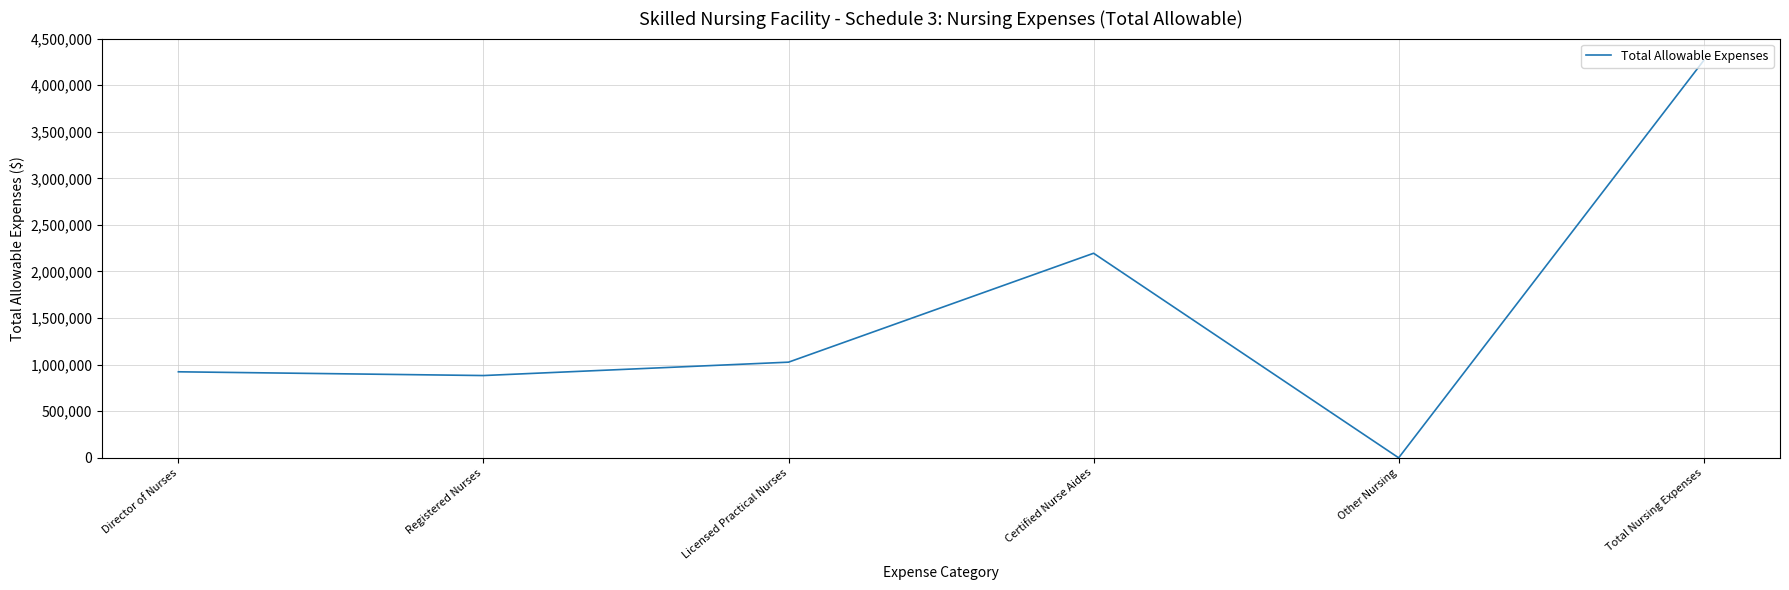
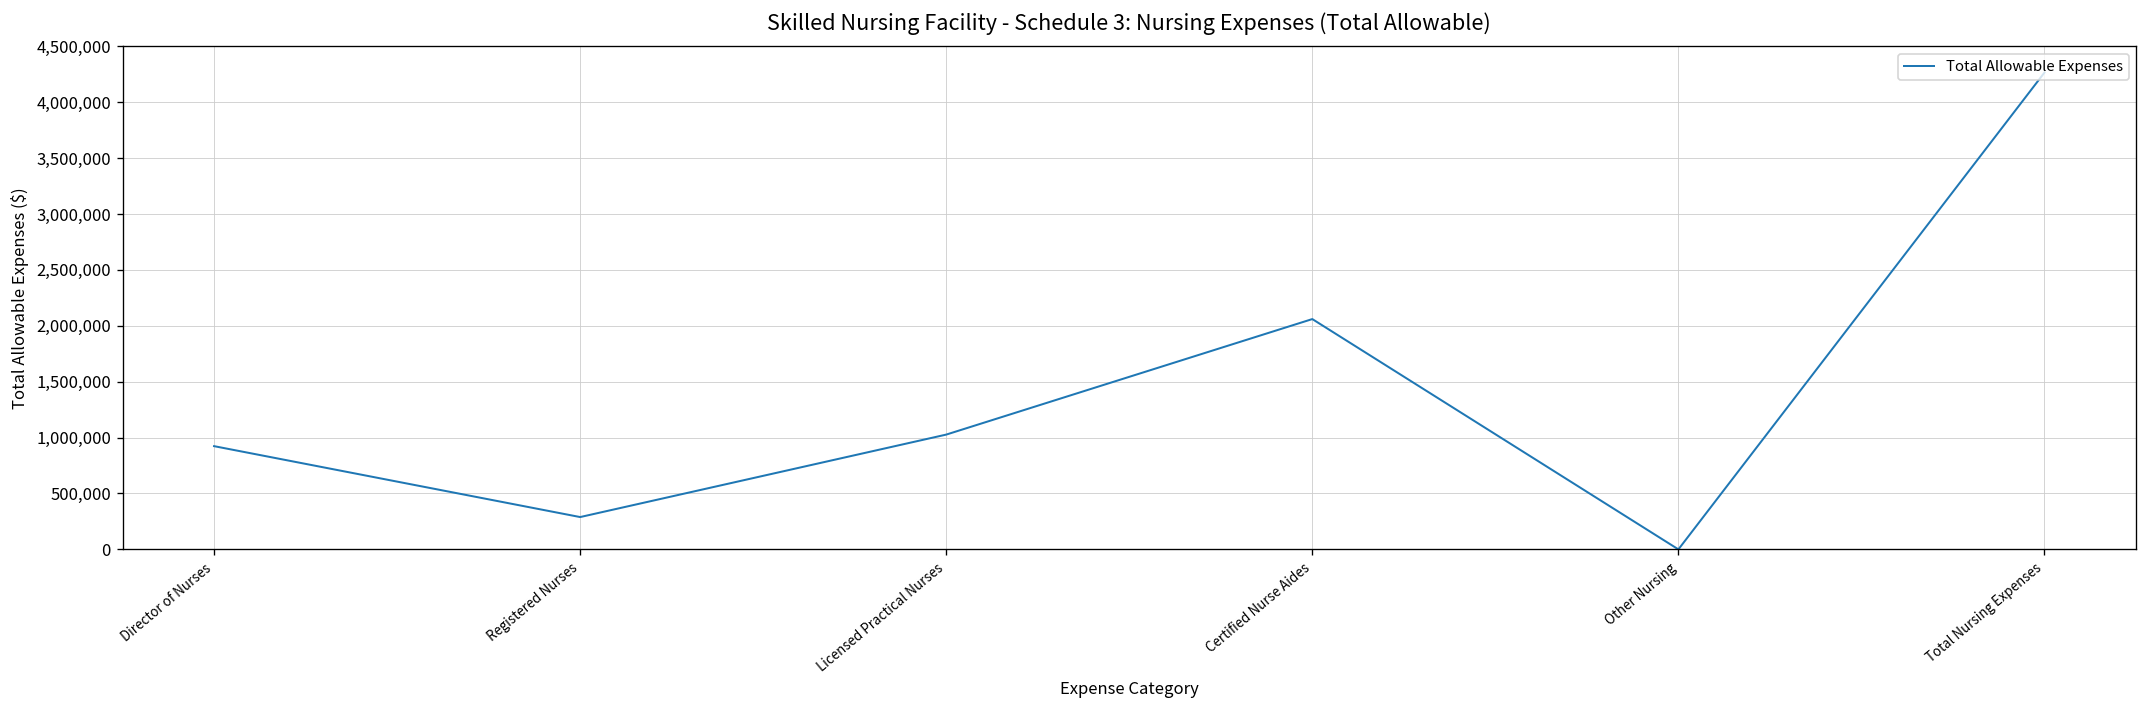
Registered Nurses: 900,000 -> 300,000
Certified Nurse Aides: 2,200,000 -> 2,100,000
